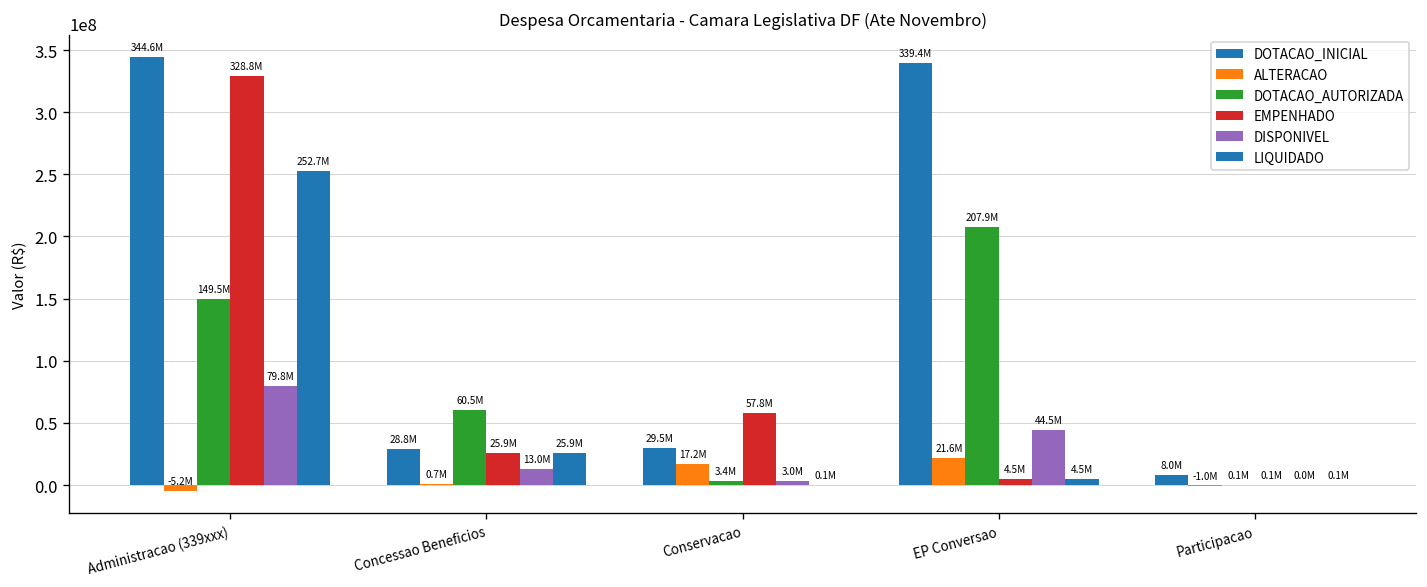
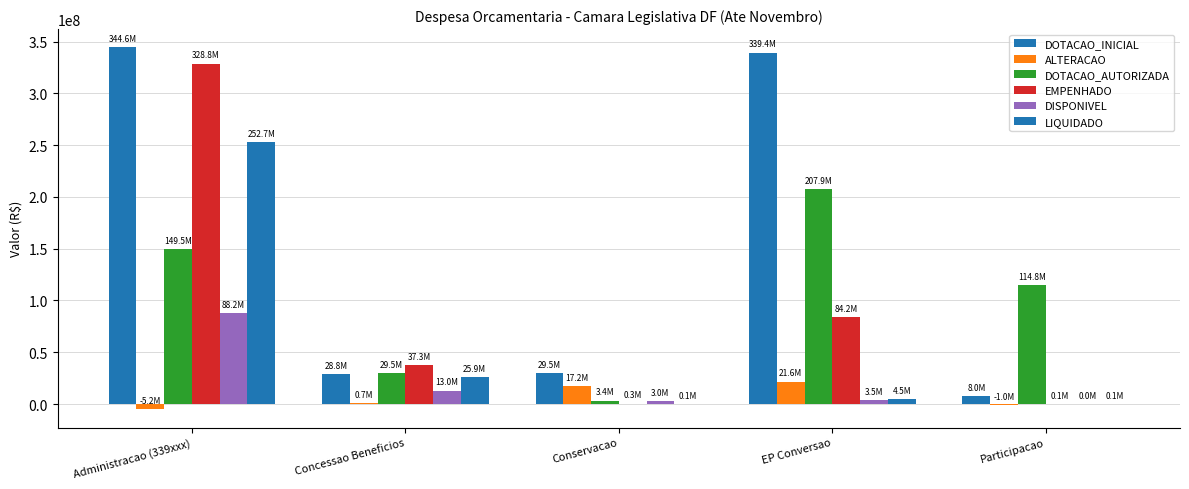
DISPONIVEL, Administracao (339xxx): 79.8M -> 88.2M
DOTACAO_AUTORIZADA, Concessao Beneficios: 60.5M -> 29.5M
EMPENHADO, Concessao Beneficios: 25.9M -> 37.3M
EMPENHADO, Conservacao: 57.8M -> 0.3M
EMPENHADO, EP Conversao: 4.5M -> 84.2M
DISPONIVEL, EP Conversao: 44.5M -> 3.5M
DOTACAO_AUTORIZADA, Participacao: 0.1M -> 114.8M
